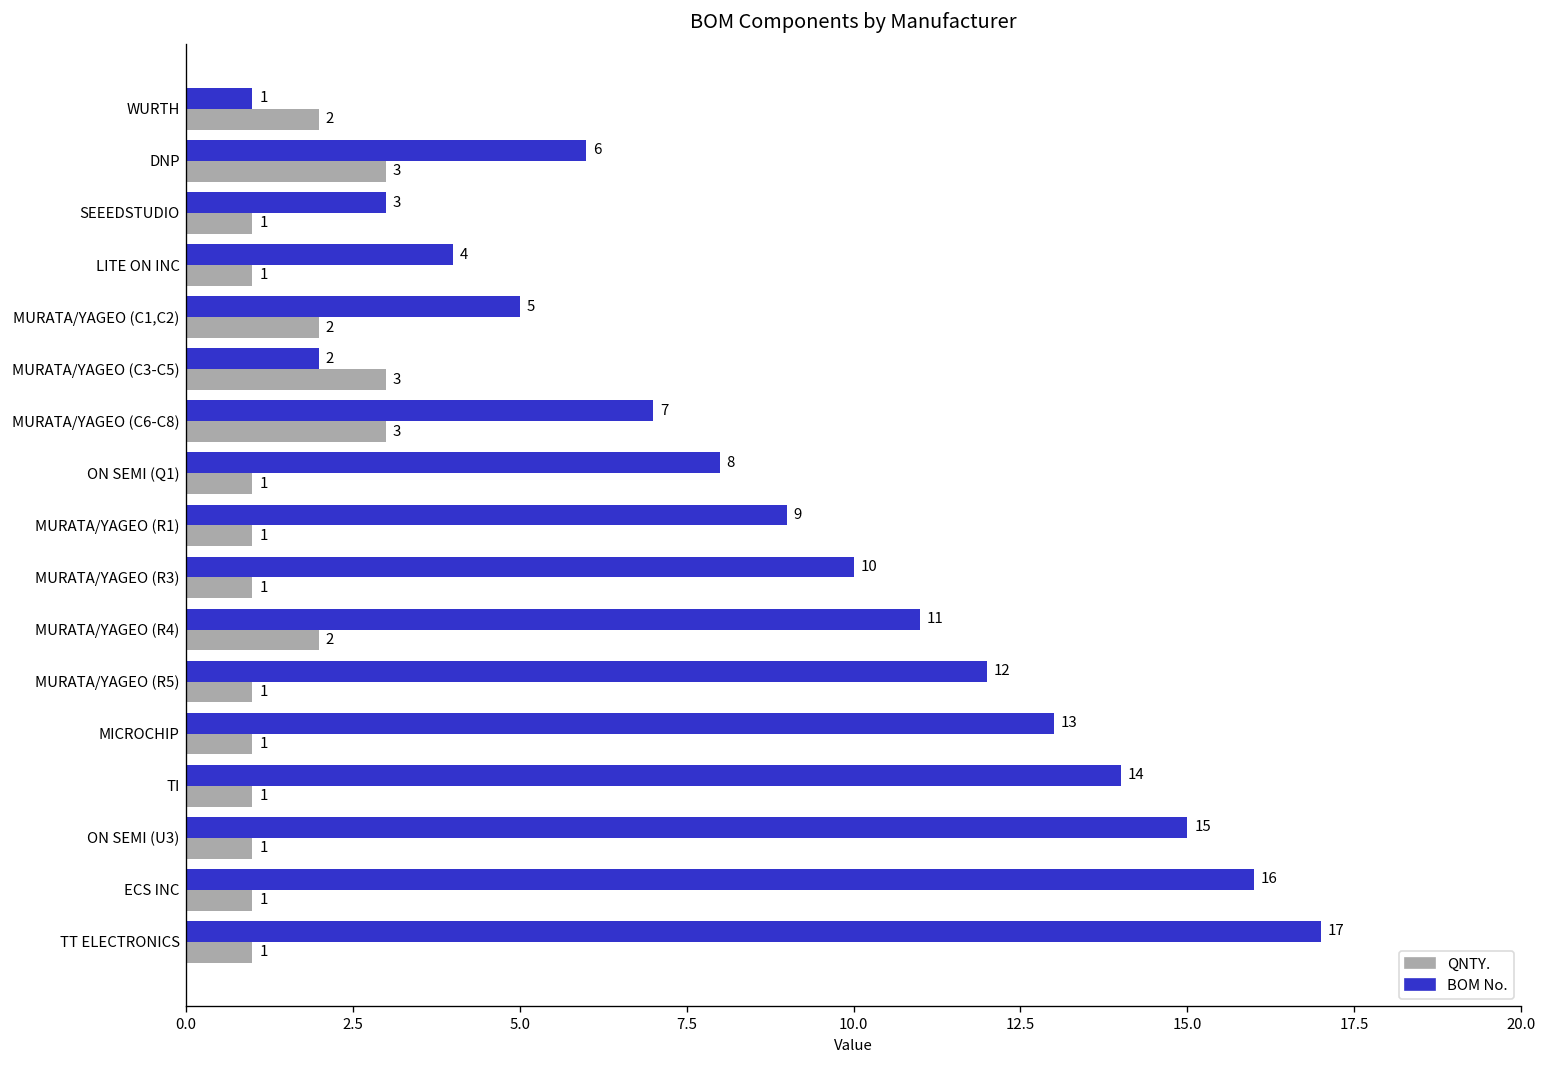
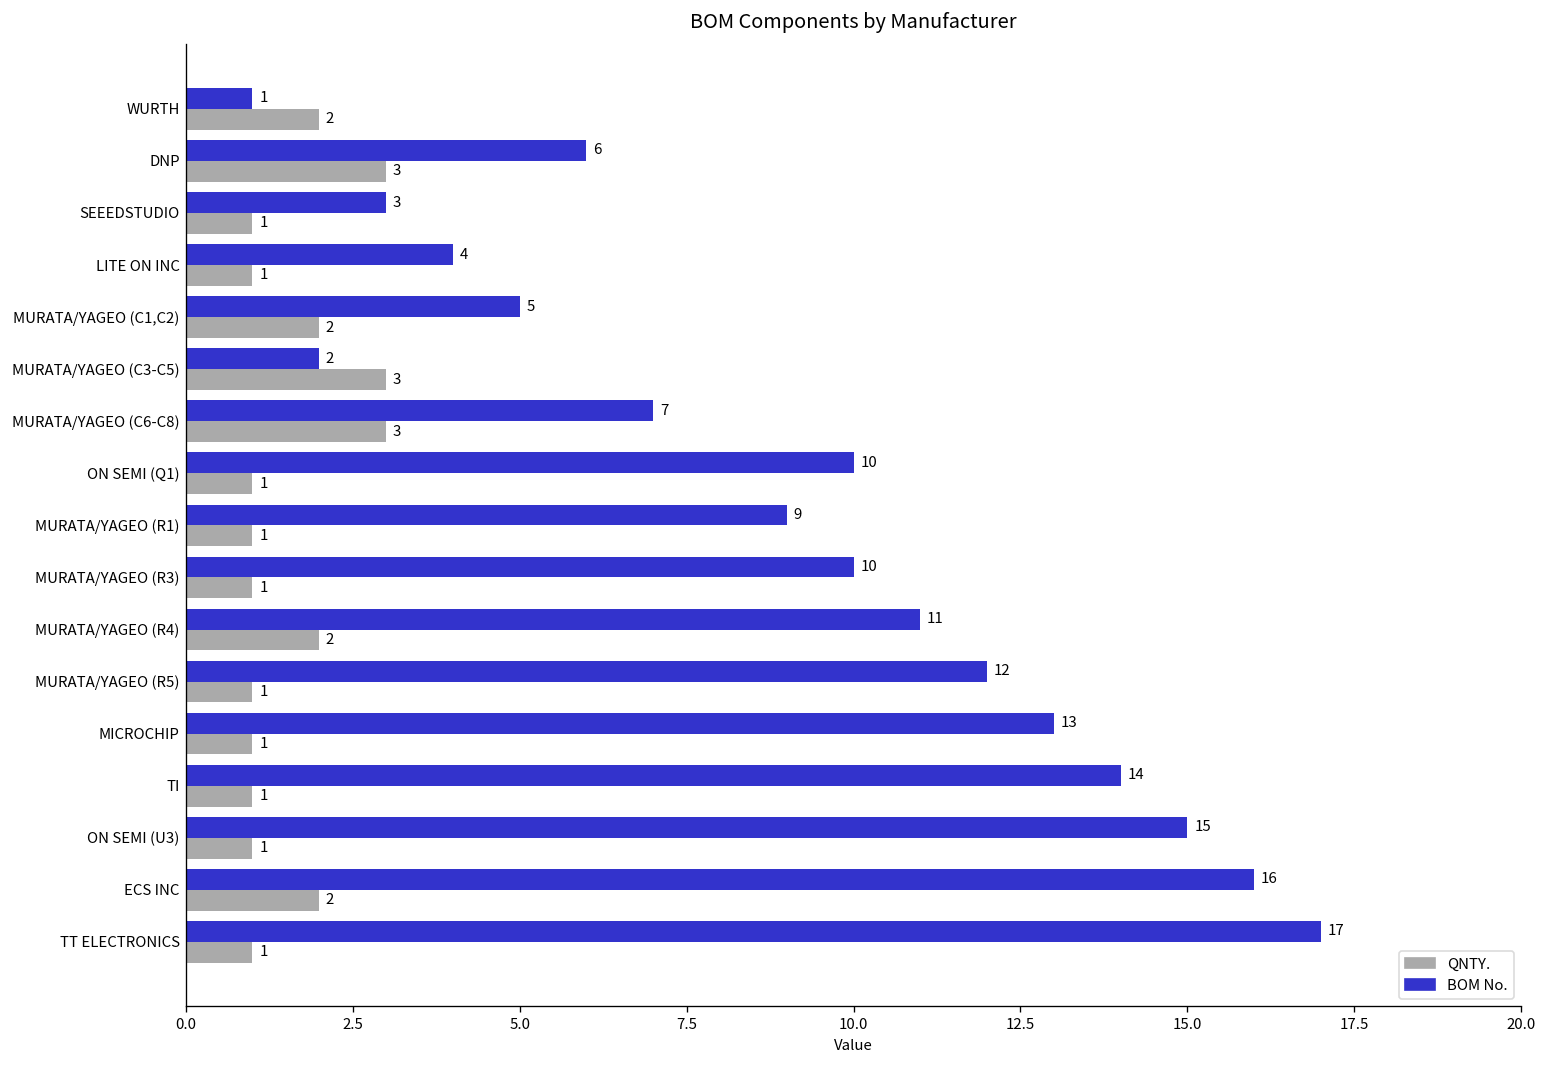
BOM No., ON SEMI (Q1): 8 -> 10
QNTY., ECS INC: 1 -> 2
